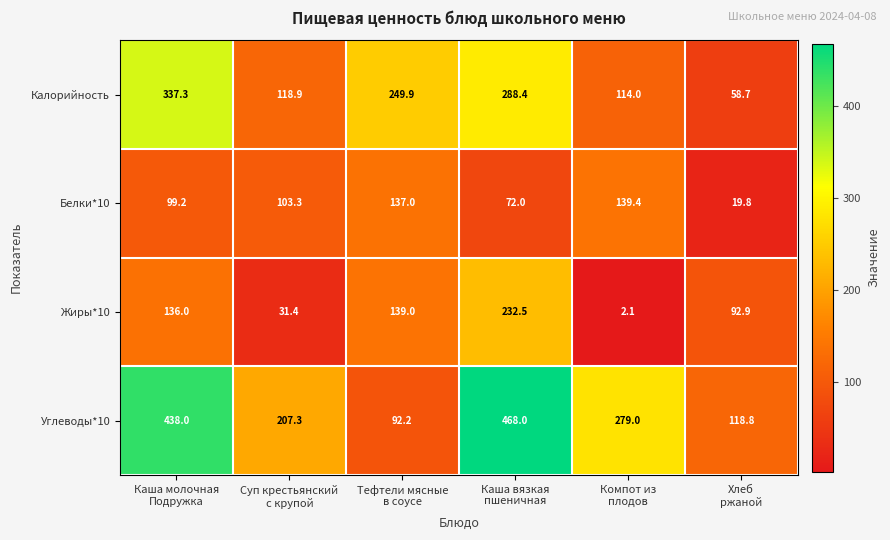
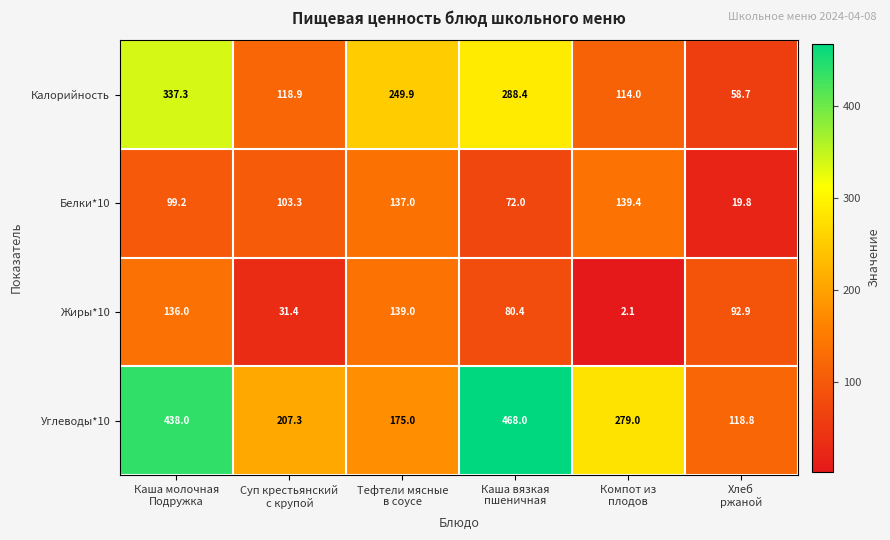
Жиры*10, Каша вязкая пшеничная: 232.5 -> 80.4
Углеводы*10, Тефтели мясные в соусе: 92.2 -> 175.0
